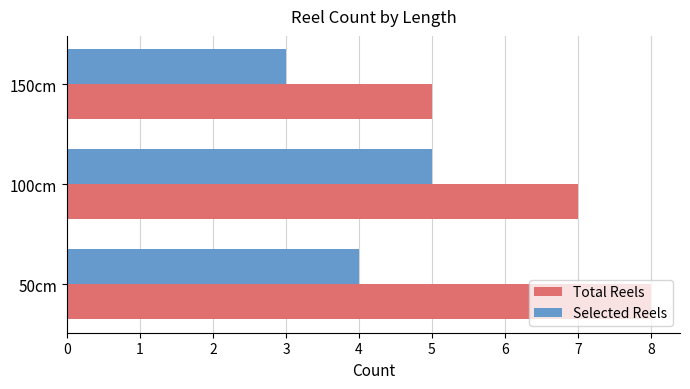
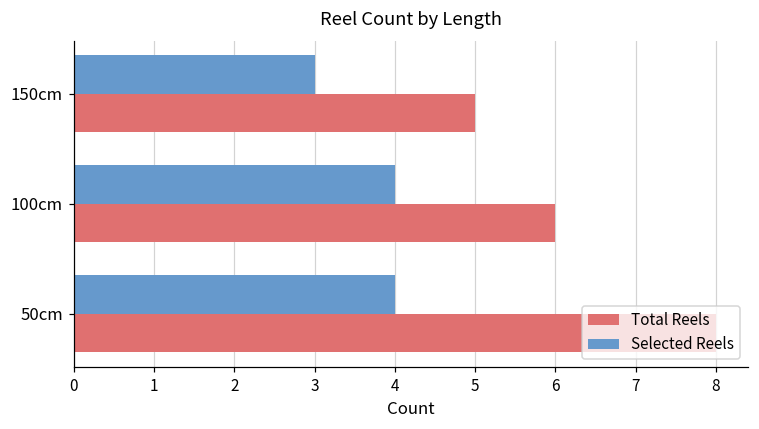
Selected Reels, 100cm: 5 -> 4
Total Reels, 100cm: 7 -> 6
